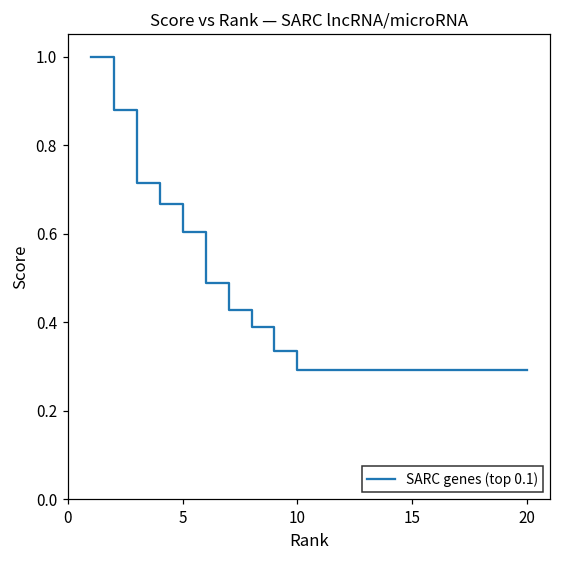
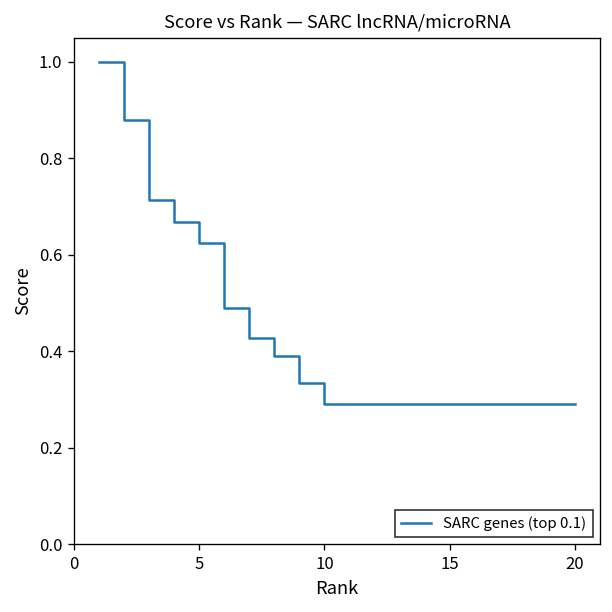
5: 0.60 -> 0.63
